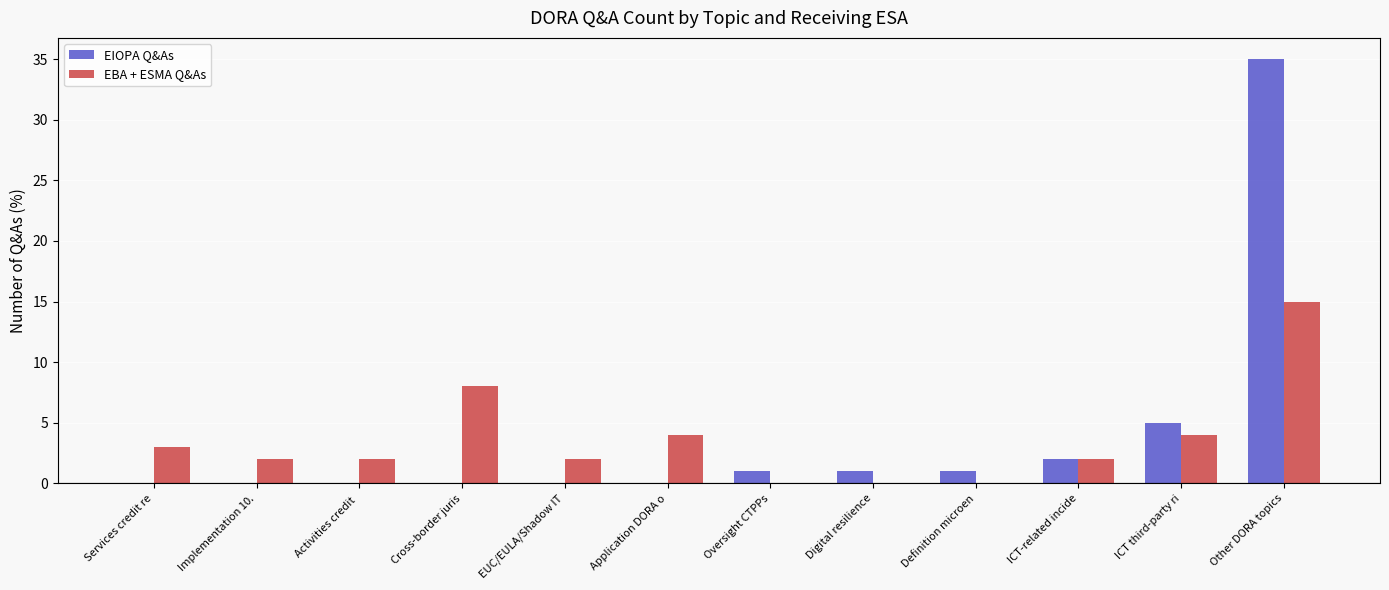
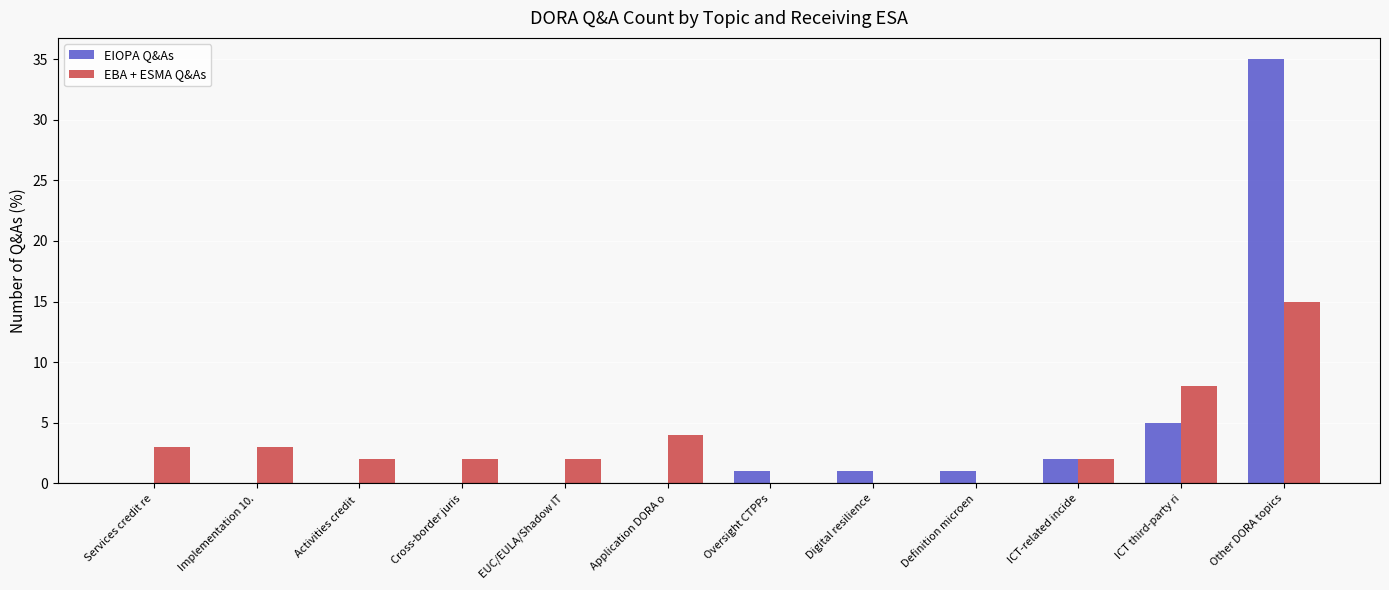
EBA + ESMA Q&As, Implementation 10.: 2 -> 3
EBA + ESMA Q&As, Cross-border juris: 8 -> 2
EBA + ESMA Q&As, ICT third-party ri: 4 -> 8
